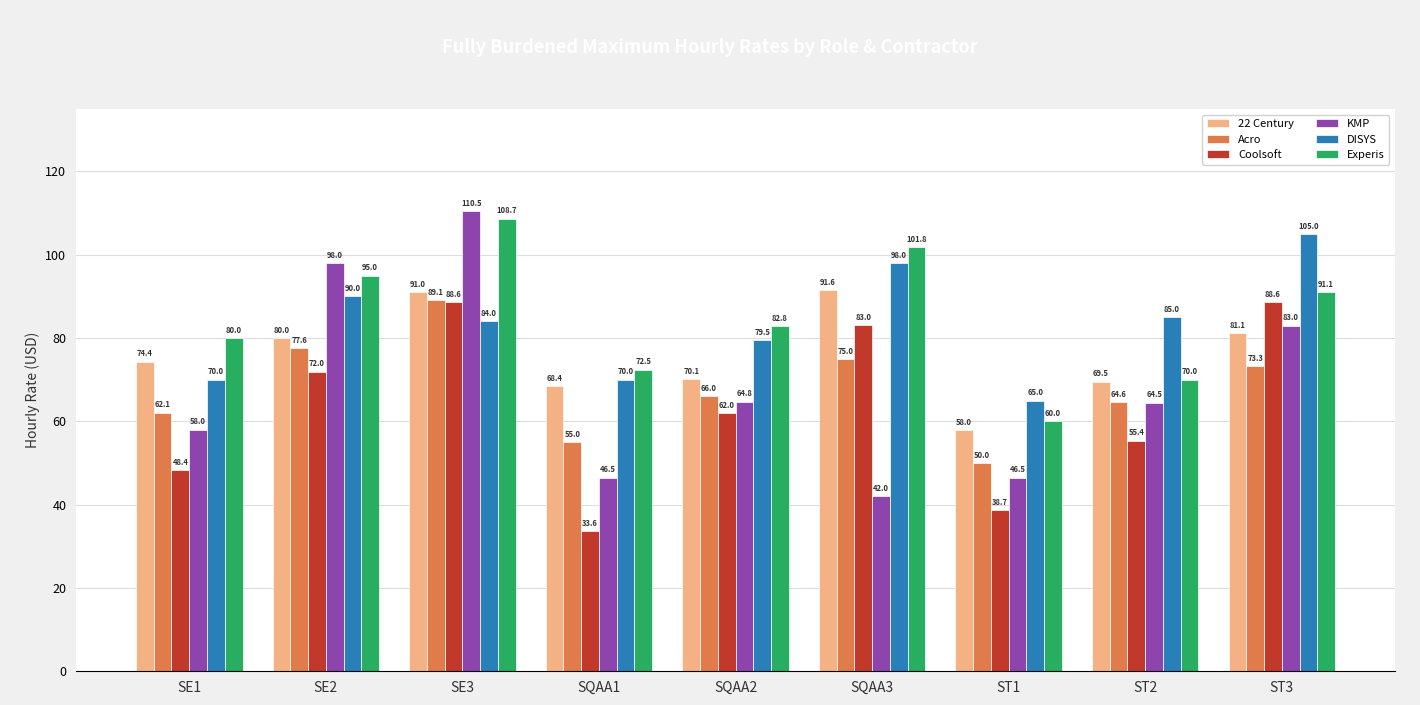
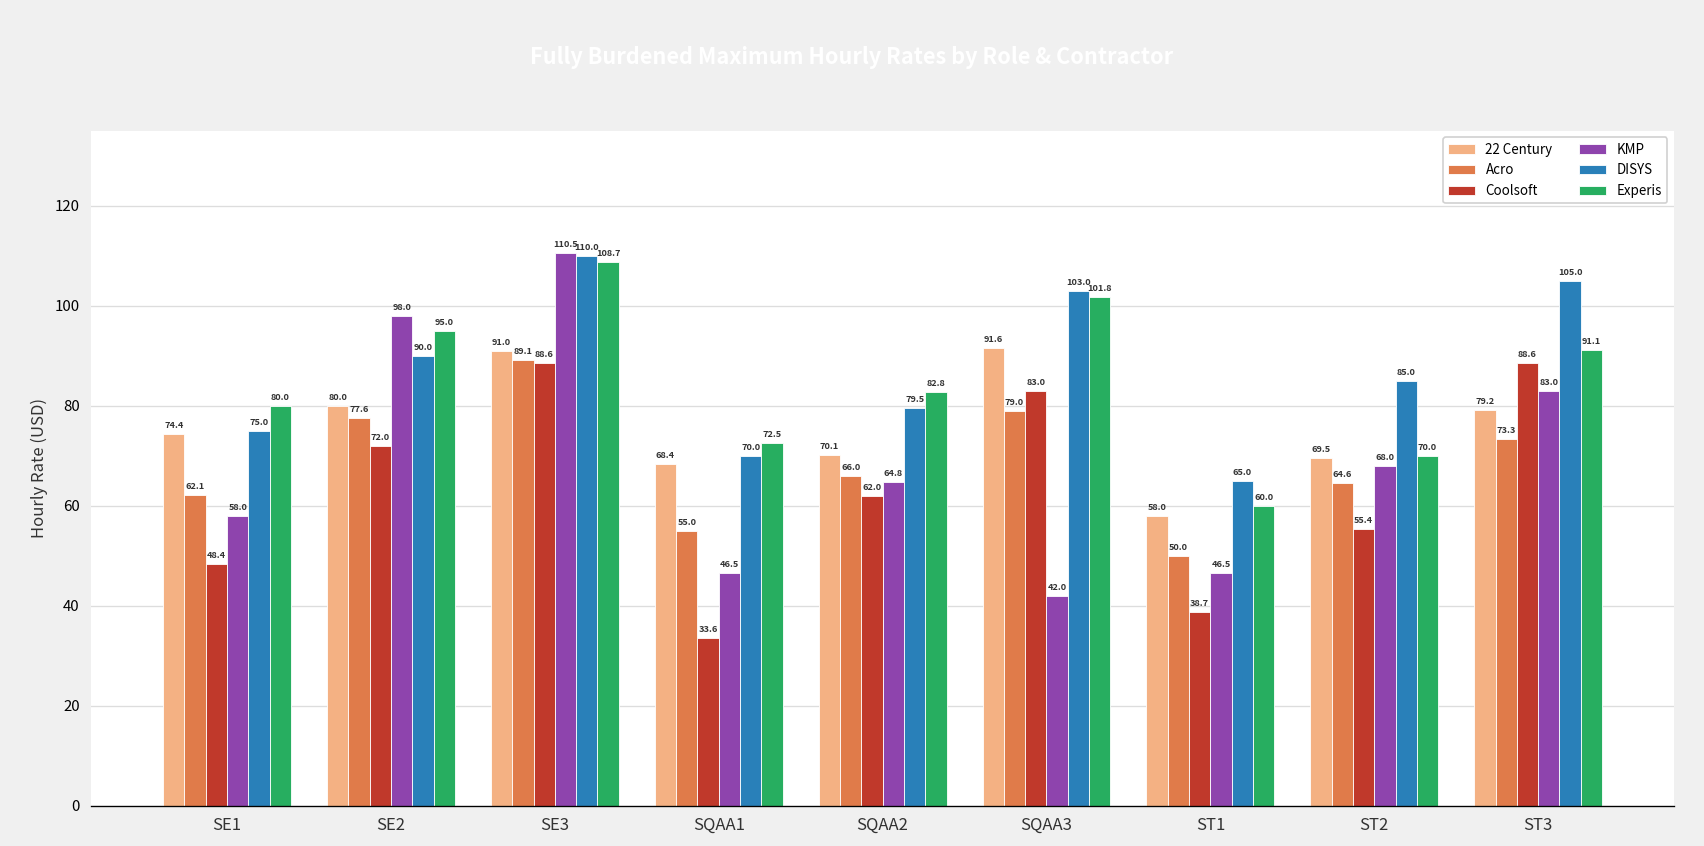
DISYS, SE1: 70.0 -> 75.0
DISYS, SE3: 84.0 -> 110.0
Acro, SQAA3: 75.0 -> 79.0
DISYS, SQAA3: 98.0 -> 103.0
KMP, ST2: 64.5 -> 68.0
22 Century, ST3: 81.1 -> 79.2
